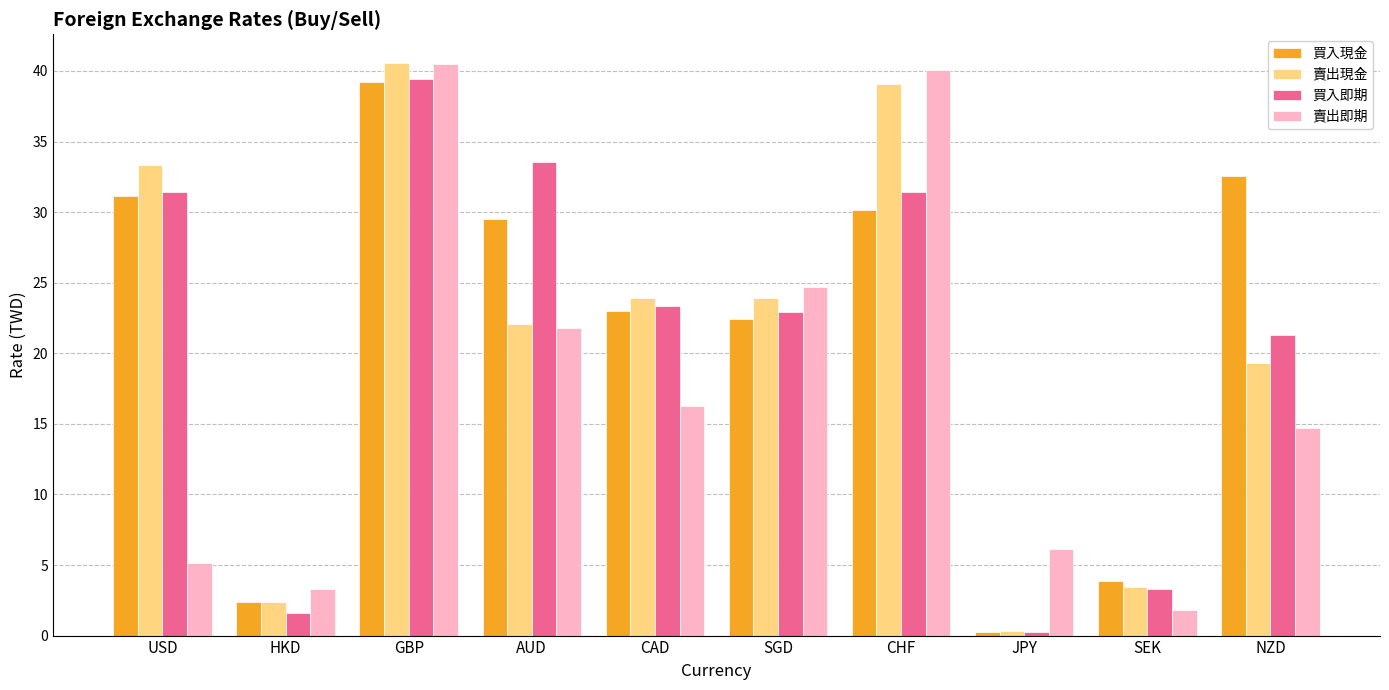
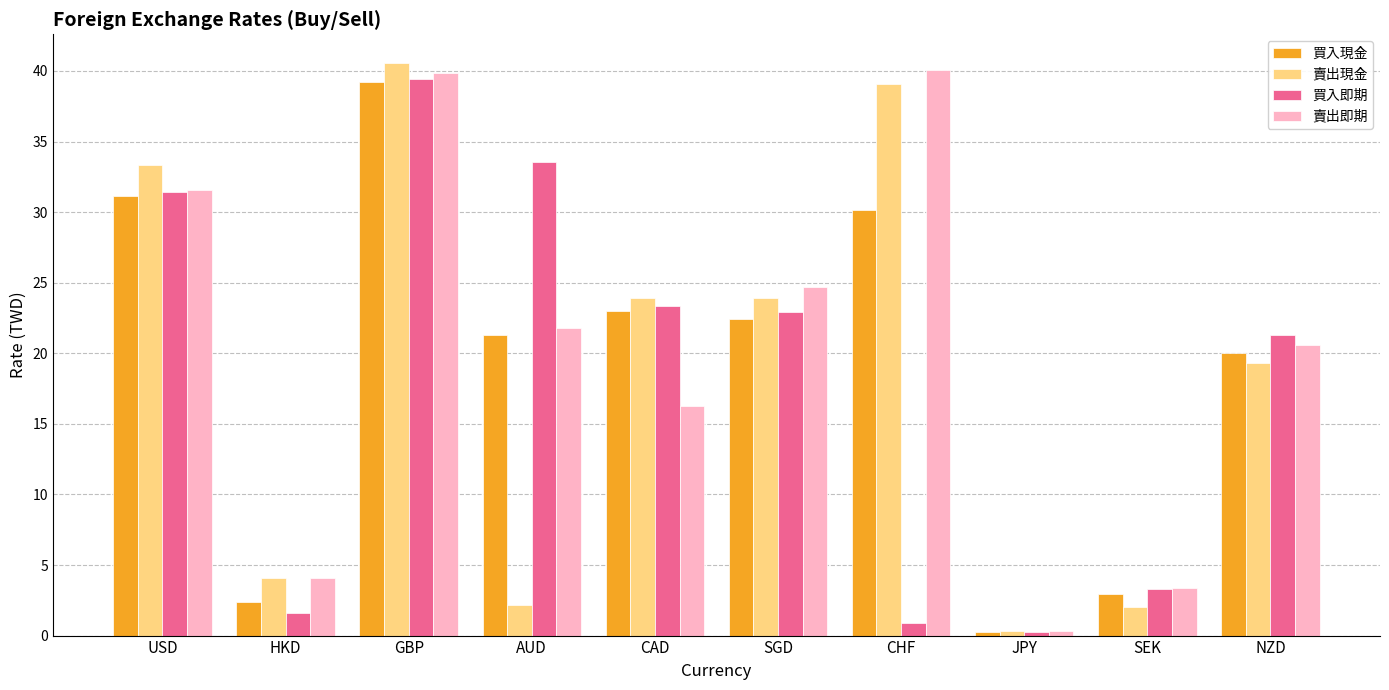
賣出即期, USD: 5.2 -> 31.6
賣出現金, HKD: 2.4 -> 4.1
賣出即期, HKD: 3.3 -> 4.1
賣出即期, GBP: 40.5 -> 39.9
買入現金, AUD: 29.5 -> 21.3
賣出現金, AUD: 22.1 -> 2.2
買入即期, CHF: 31.4 -> 0.9
賣出即期, JPY: 6.1 -> 0.3
買入現金, SEK: 3.9 -> 2.9
賣出現金, SEK: 3.5 -> 2.0
賣出即期, SEK: 1.8 -> 3.4
買入現金, NZD: 32.6 -> 20.0
賣出即期, NZD: 14.7 -> 20.6
